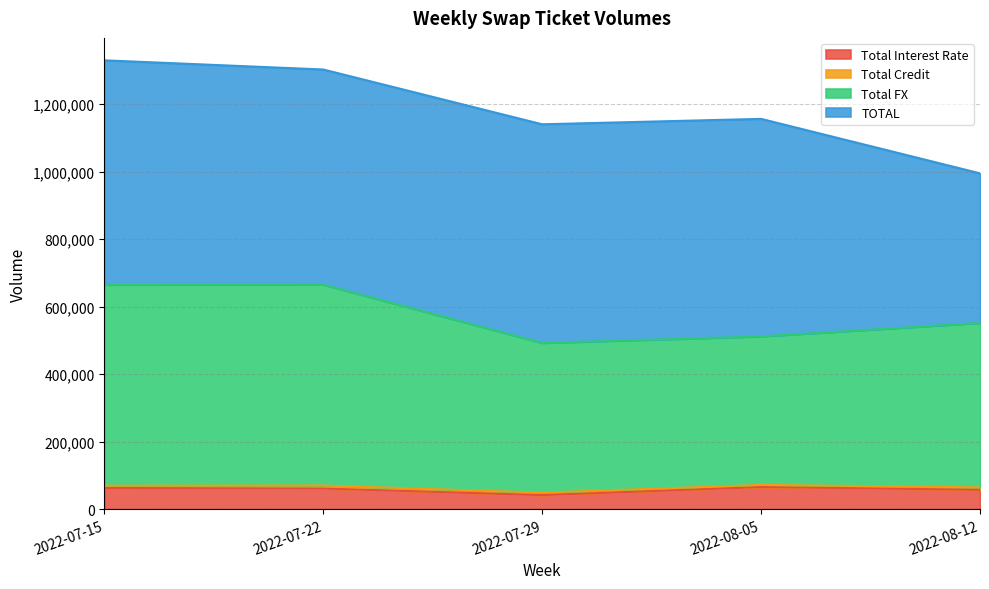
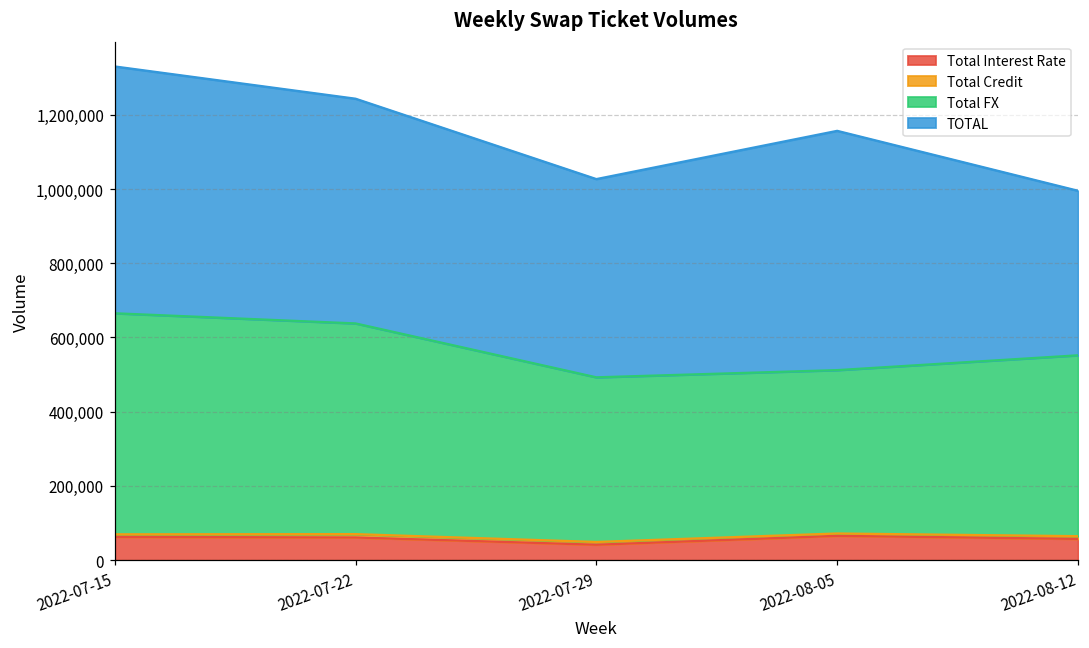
Total FX, 2022-07-22: 600,000 -> 570,000
TOTAL, 2022-07-22: 640,000 -> 610,000
TOTAL, 2022-07-29: 650,000 -> 530,000
